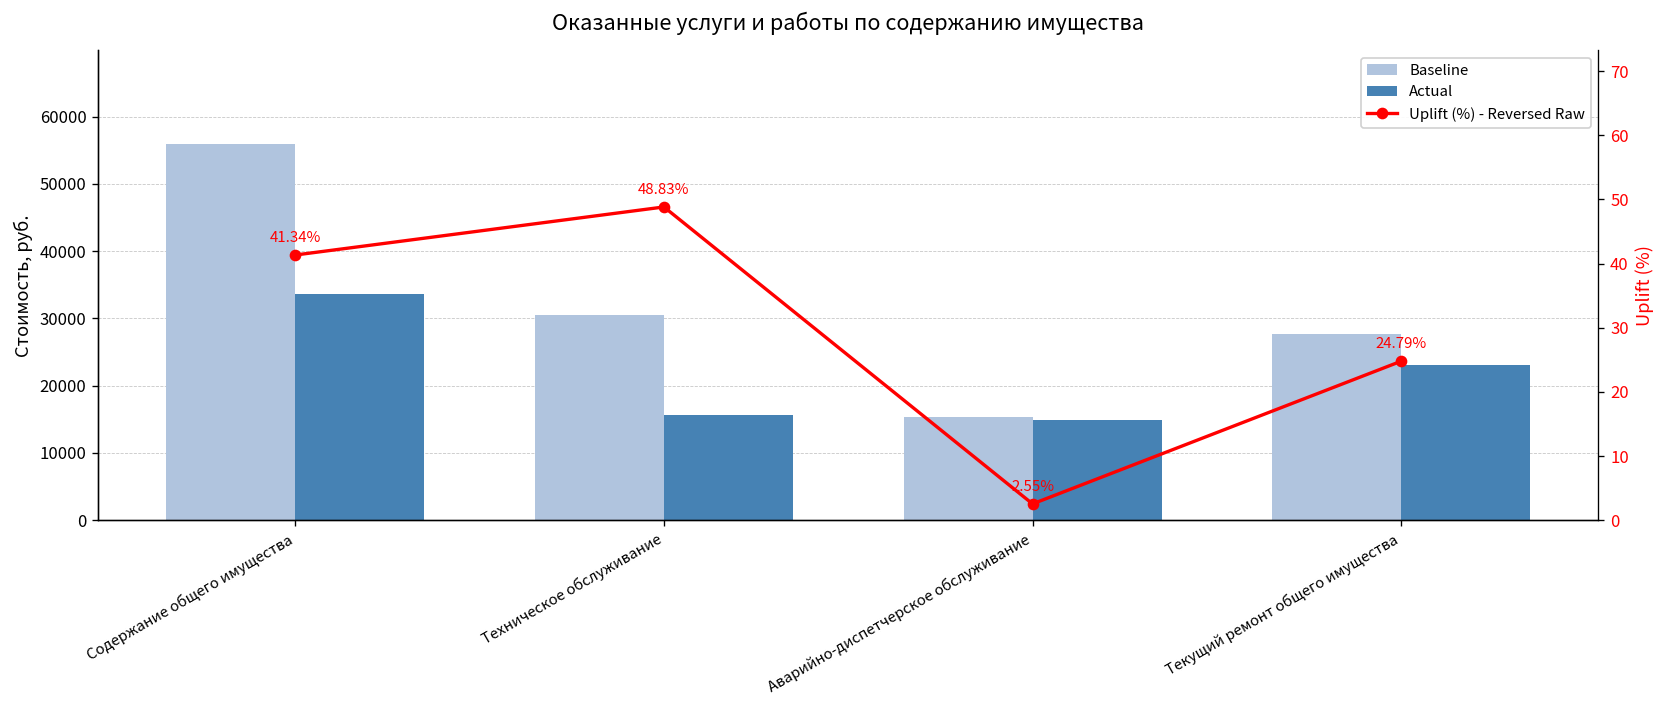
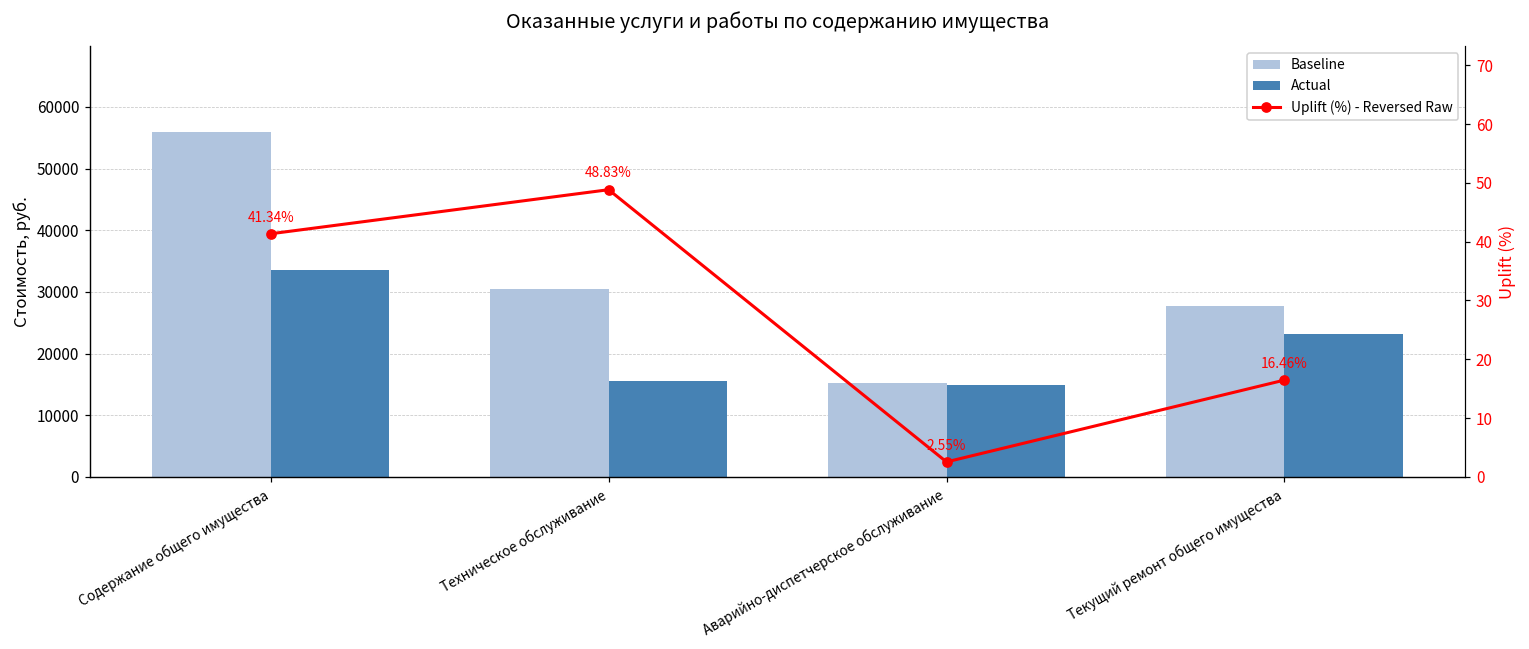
Uplift (%) - Reversed Raw, Текущий ремонт общего имущества: 24.79% -> 16.46%
